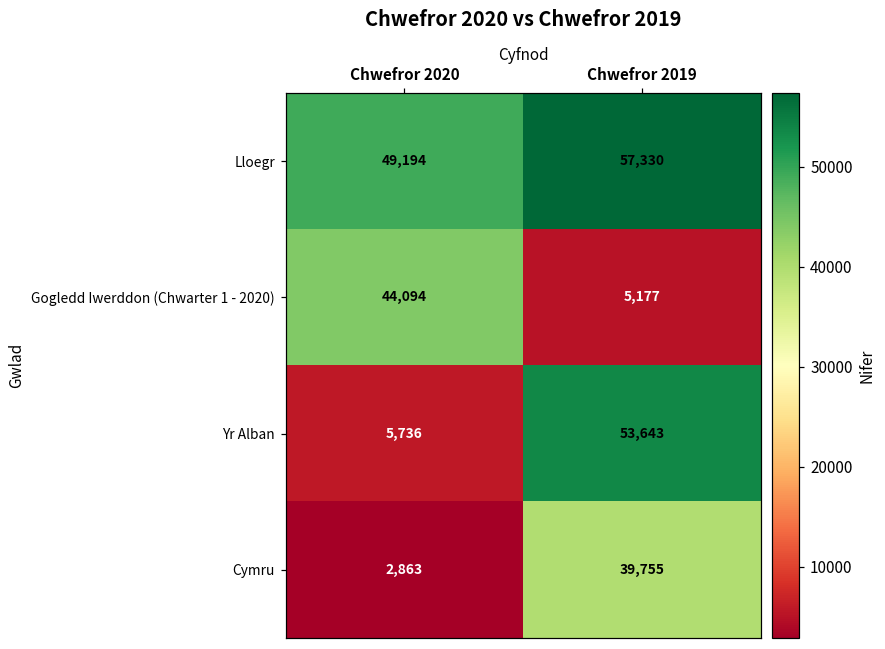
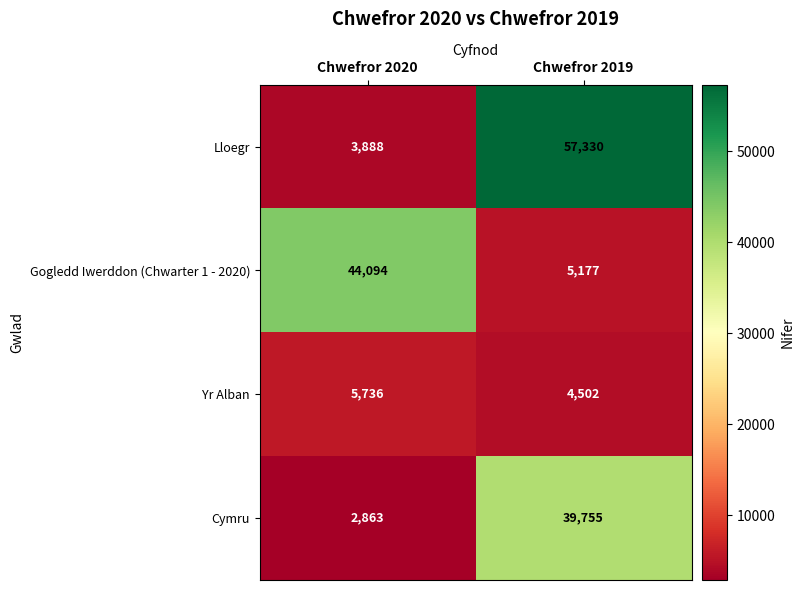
Lloegr, Chwefror 2020: 49,194 -> 3,888
Yr Alban, Chwefror 2019: 53,643 -> 4,502
